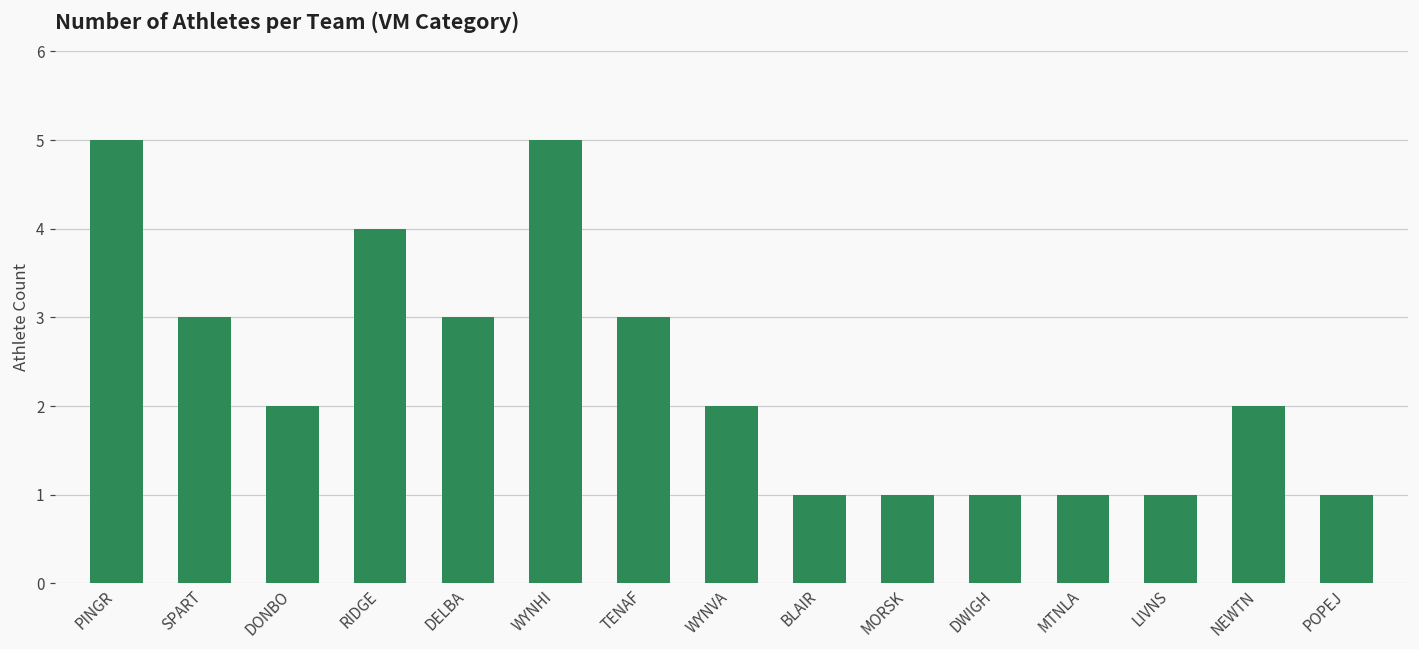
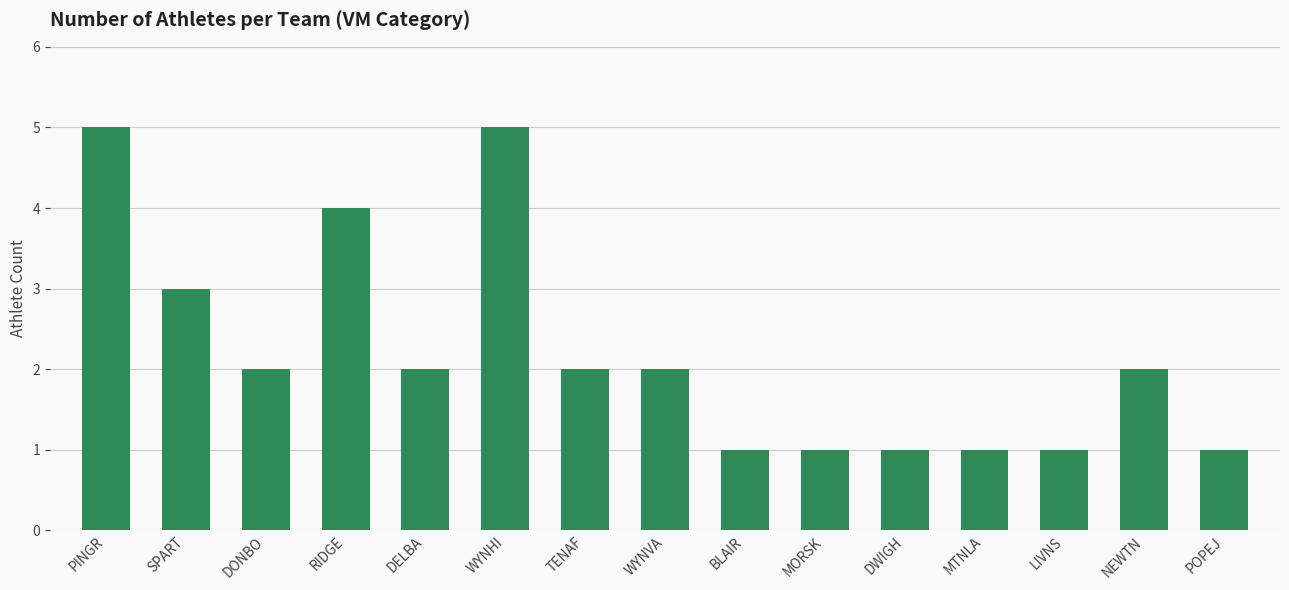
DELBA: 3 -> 2
TENAF: 3 -> 2
